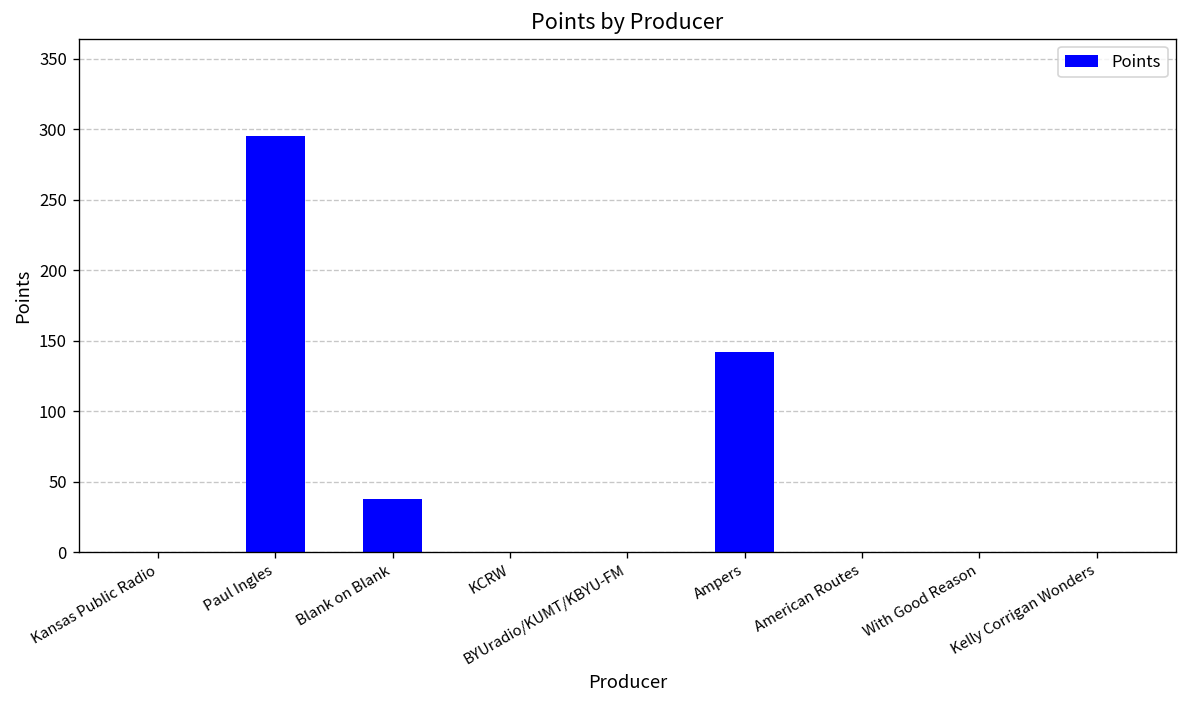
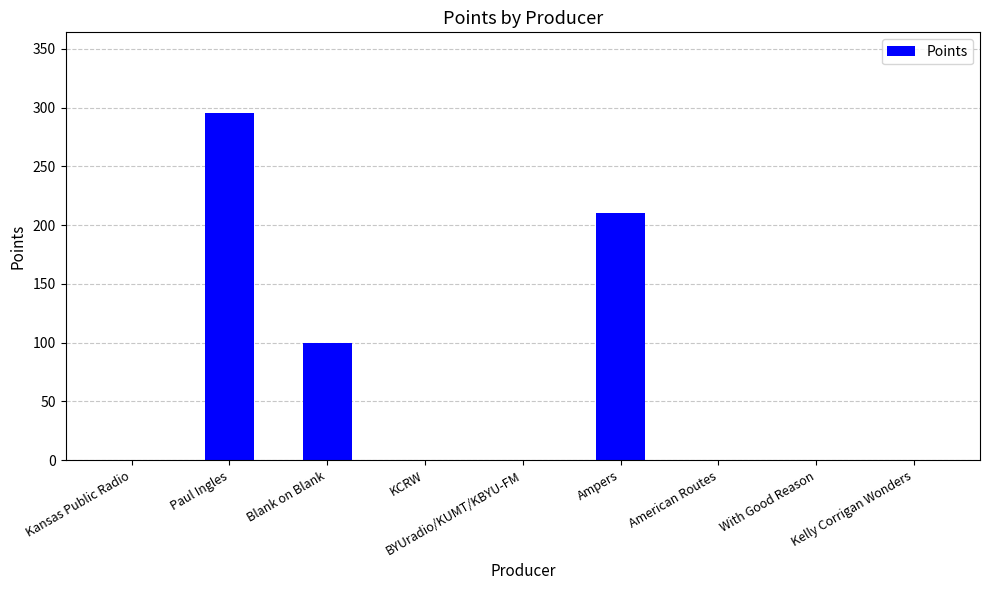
Blank on Blank: 38 -> 100
Ampers: 142 -> 210
